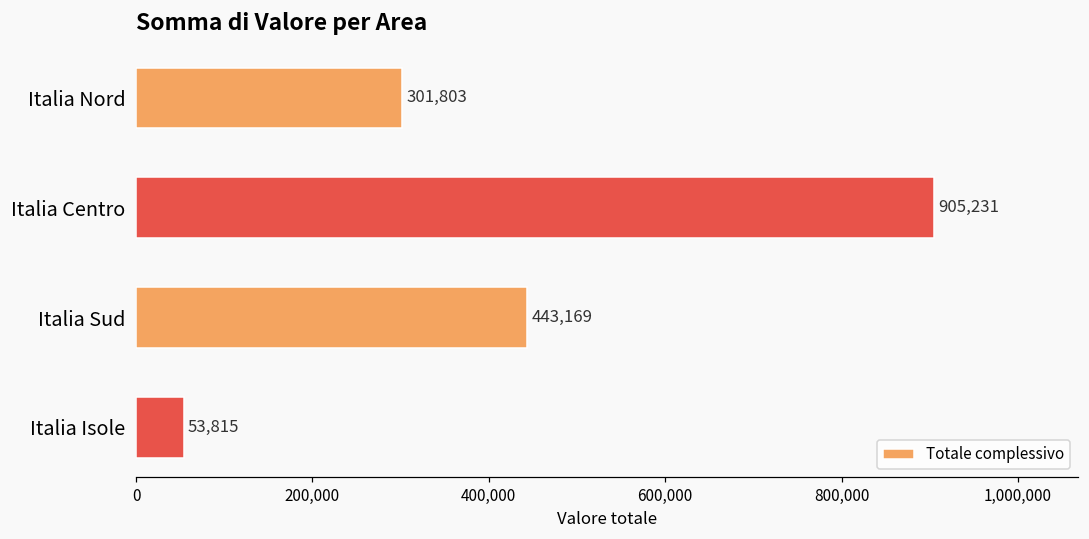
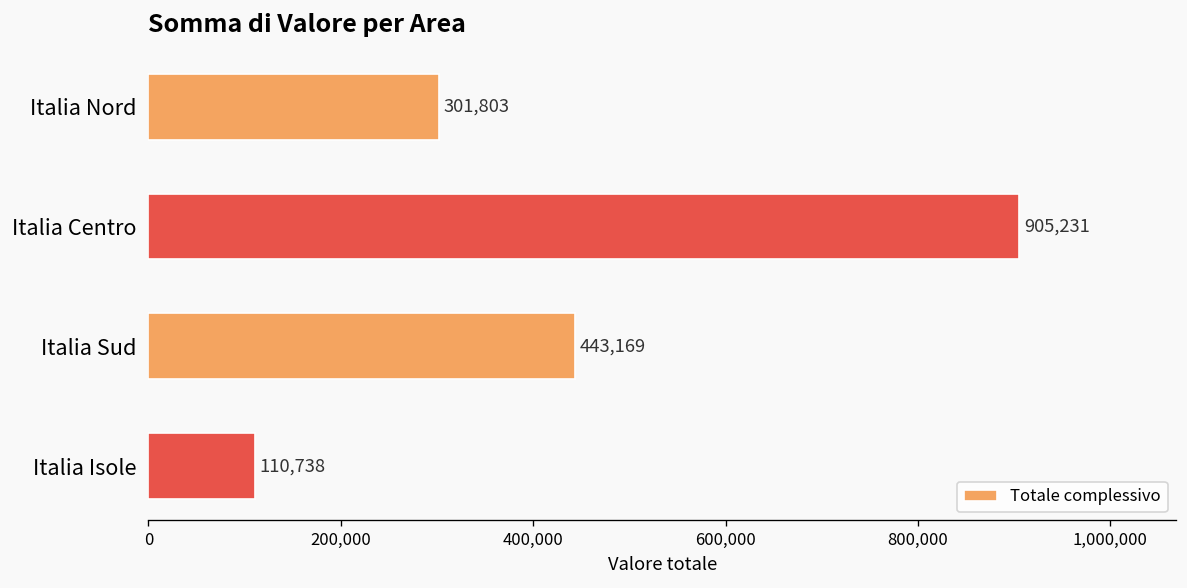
Italia Isole: 53,815 -> 110,738
